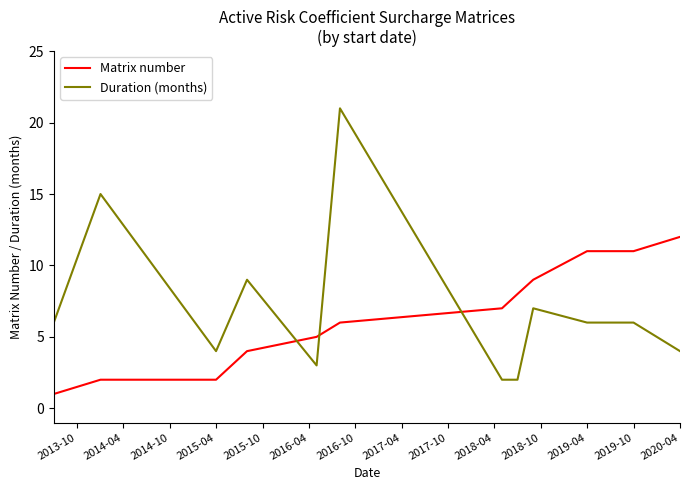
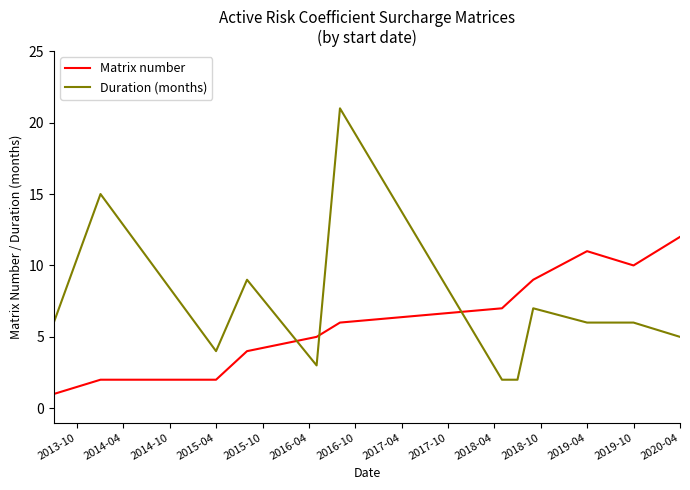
Matrix number, 2019-10: 11 -> 10
Duration (months), 2020-04: 4 -> 5
